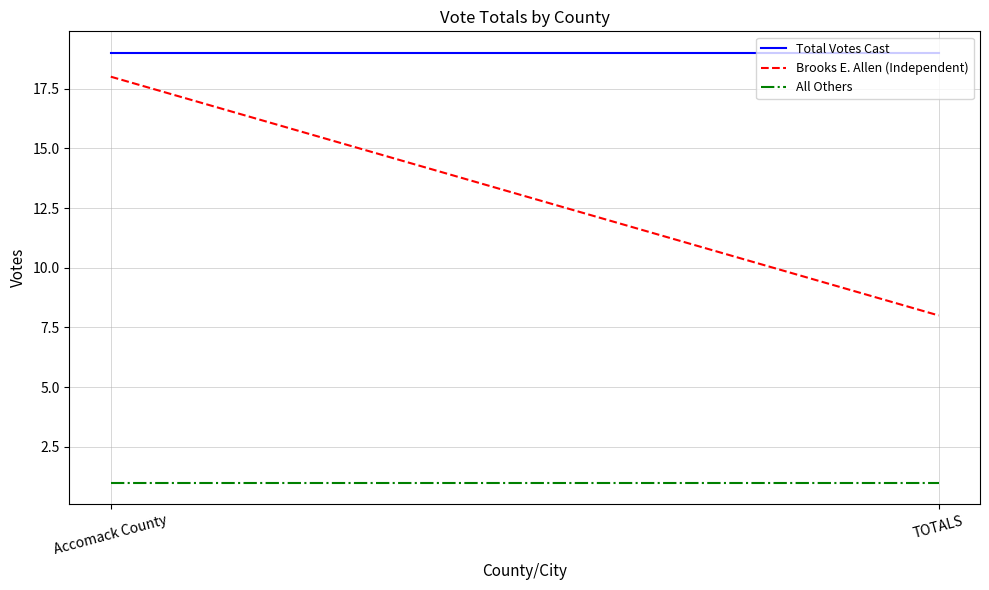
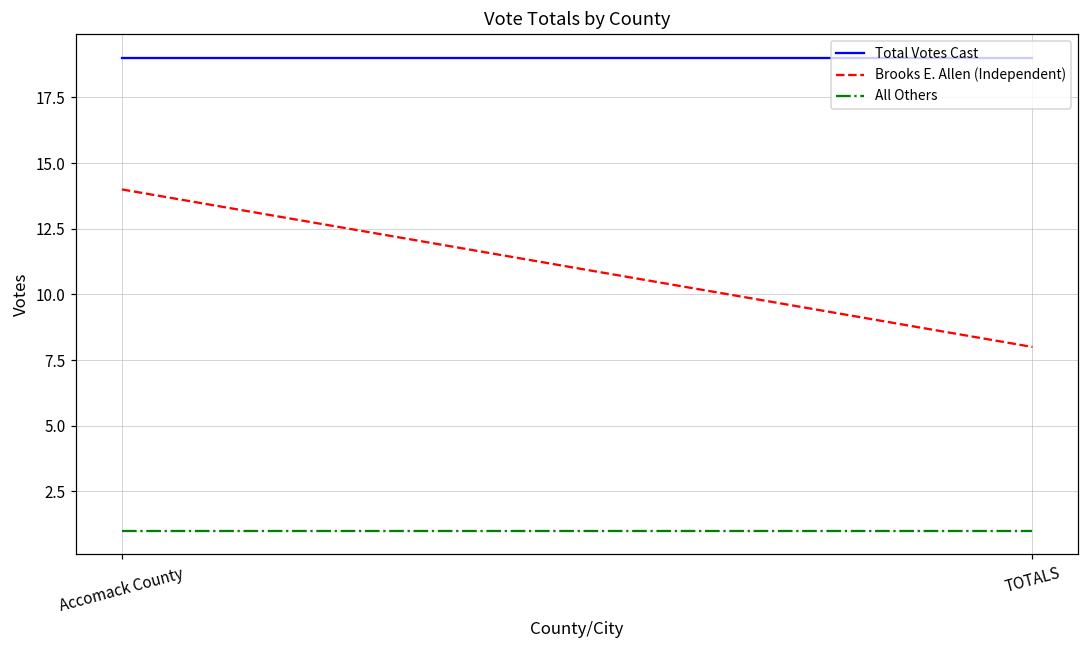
Brooks E. Allen (Independent), Accomack County: 18 -> 14
